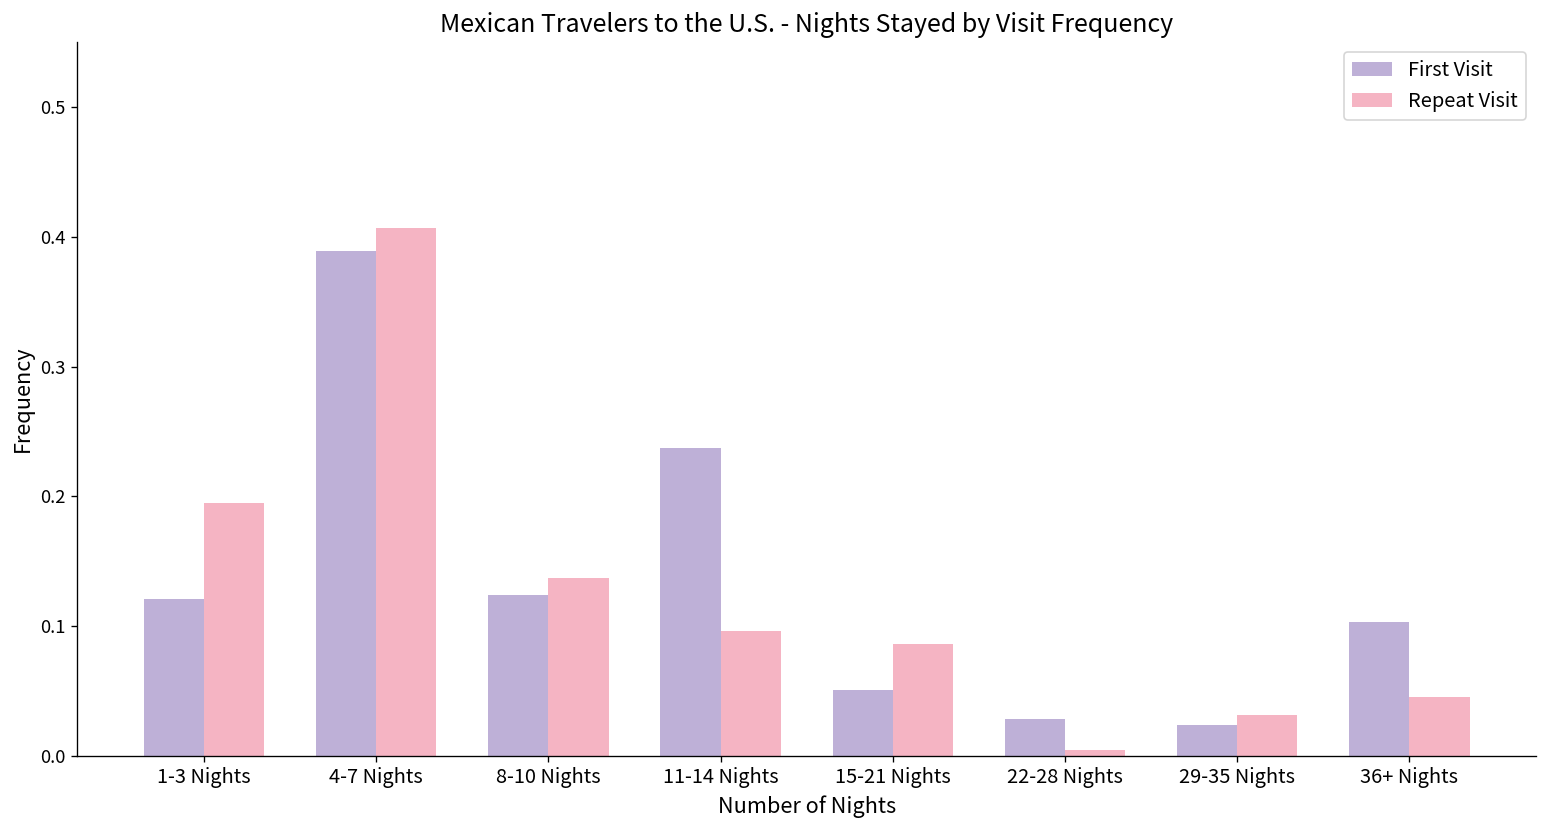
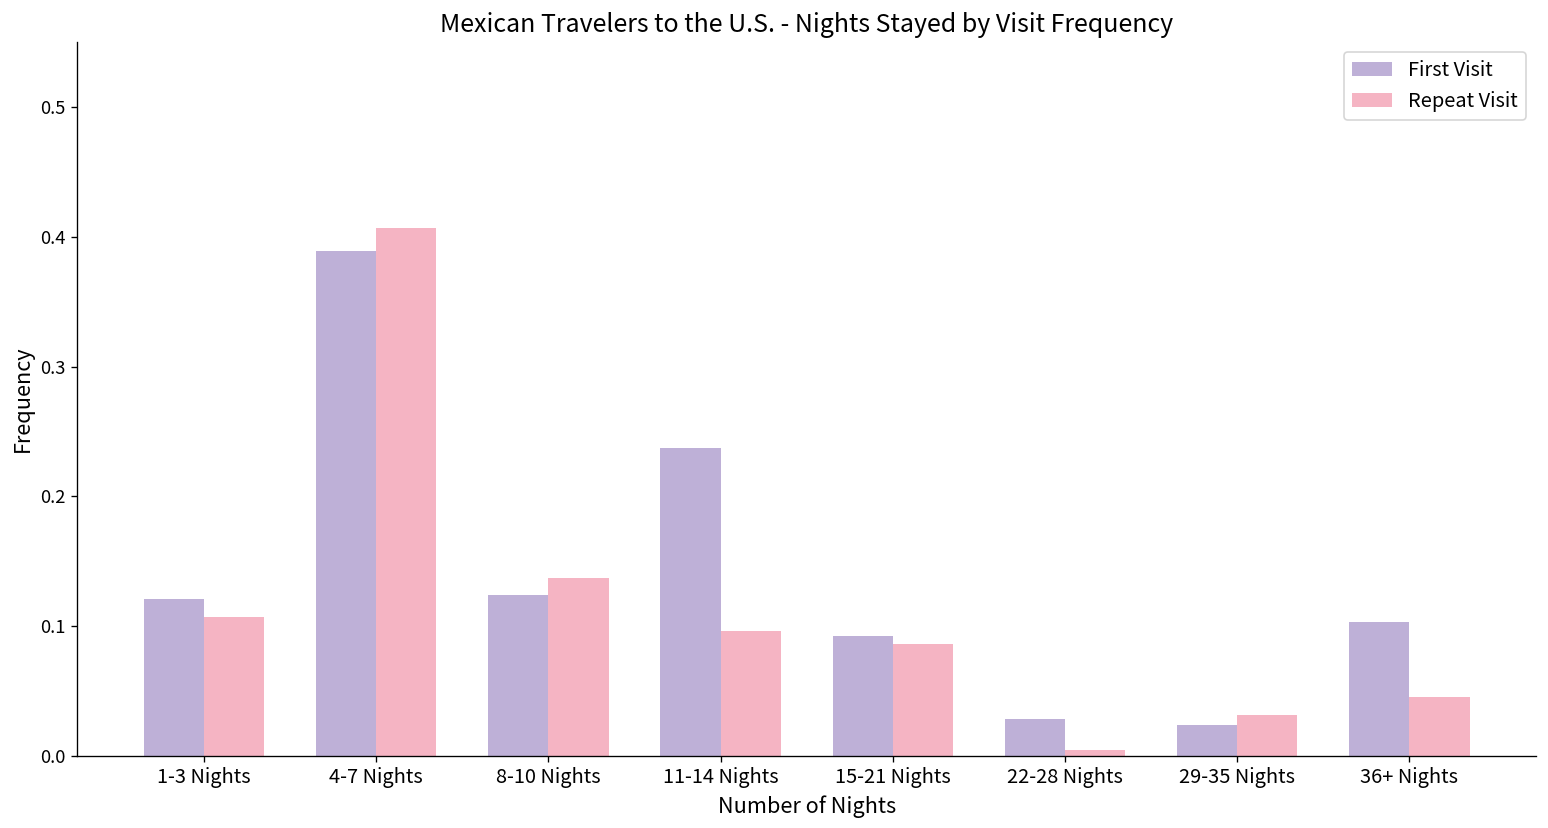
Repeat Visit, 1-3 Nights: 0.195 -> 0.107
First Visit, 15-21 Nights: 0.051 -> 0.092
